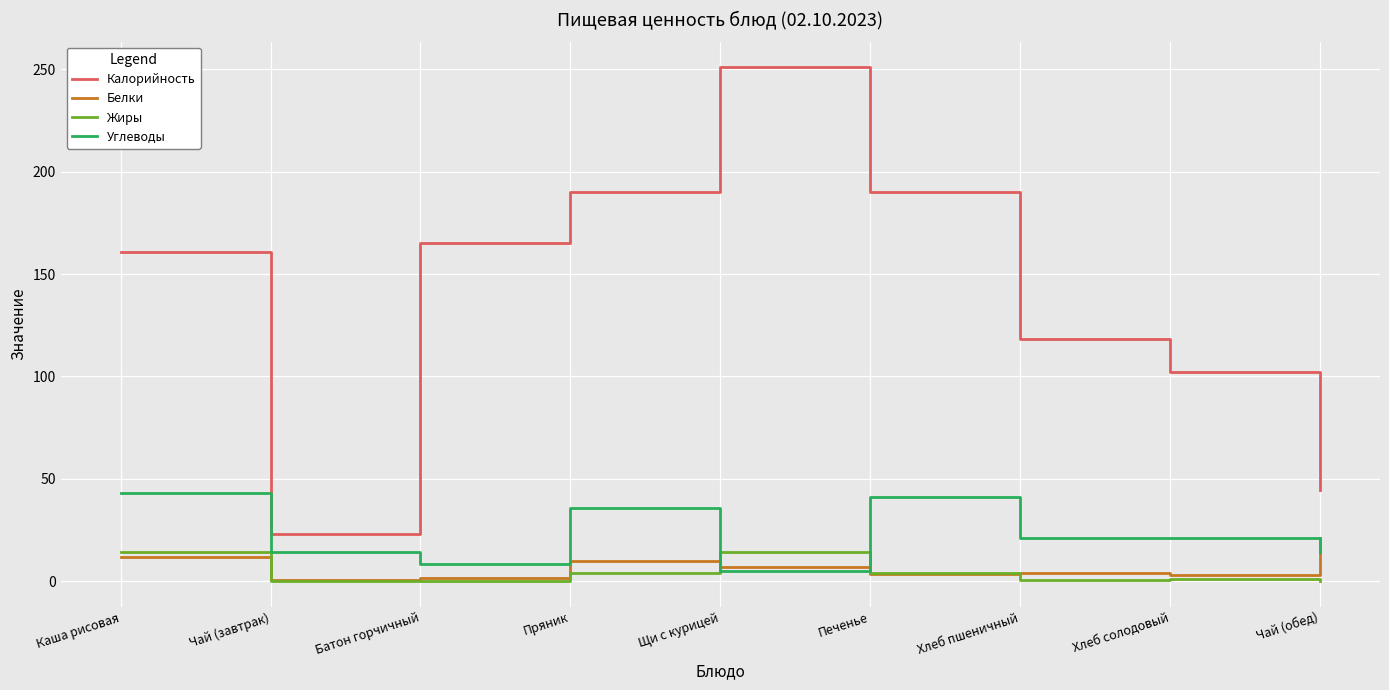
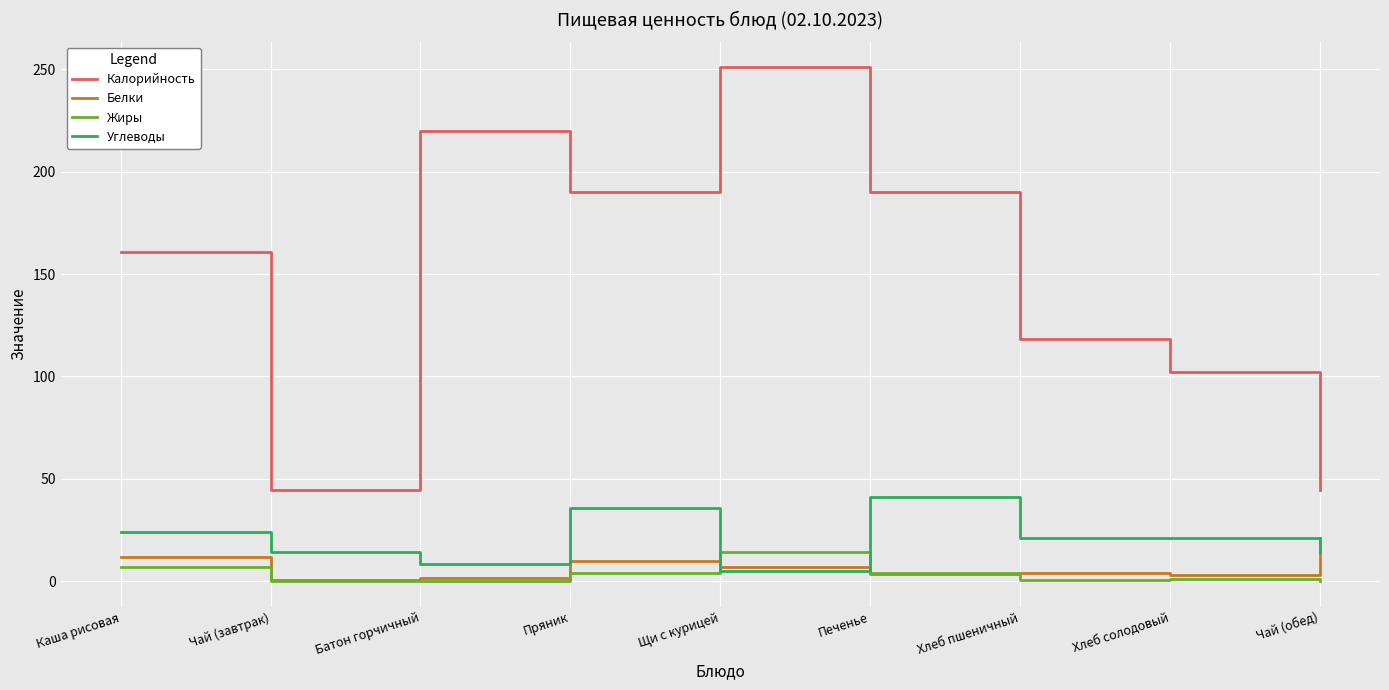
Жиры, Каша рисовая: 14 -> 7
Углеводы, Каша рисовая: 43 -> 24
Калорийность, Чай (завтрак): 23 -> 45
Калорийность, Батон горчичный: 165 -> 220
